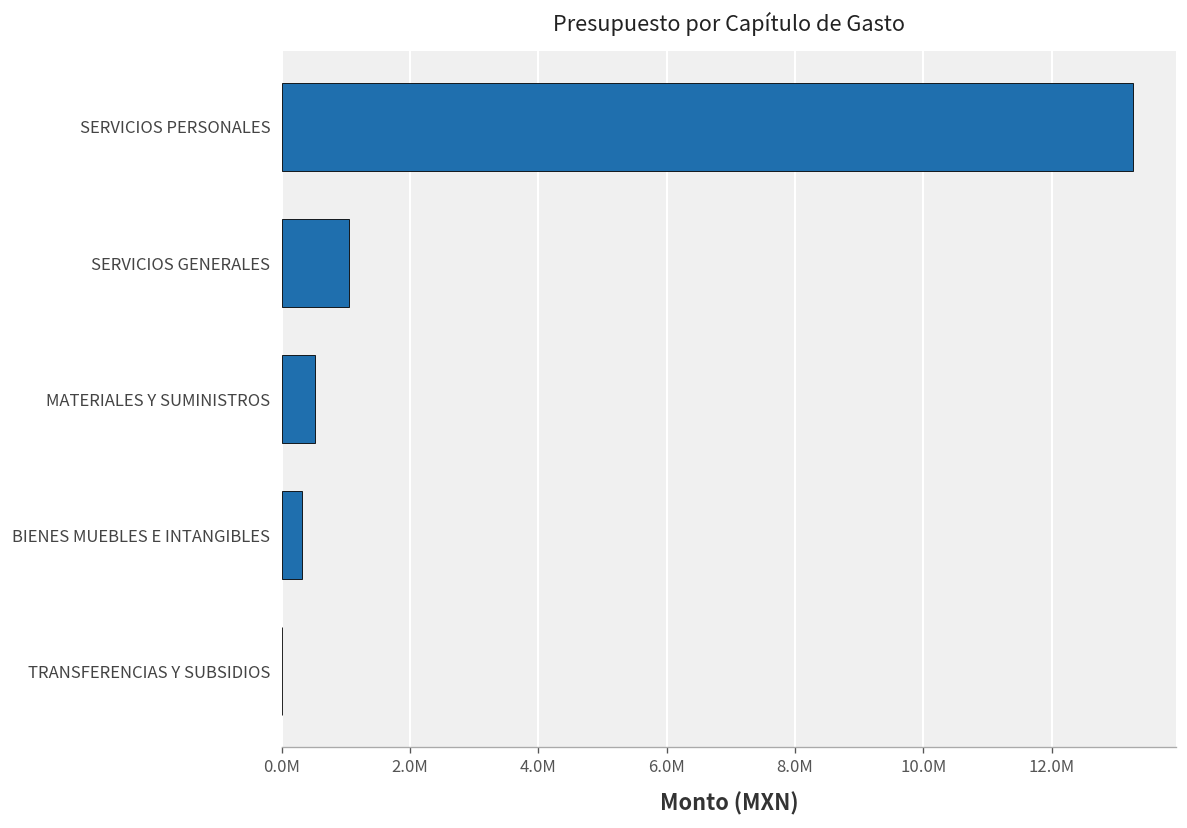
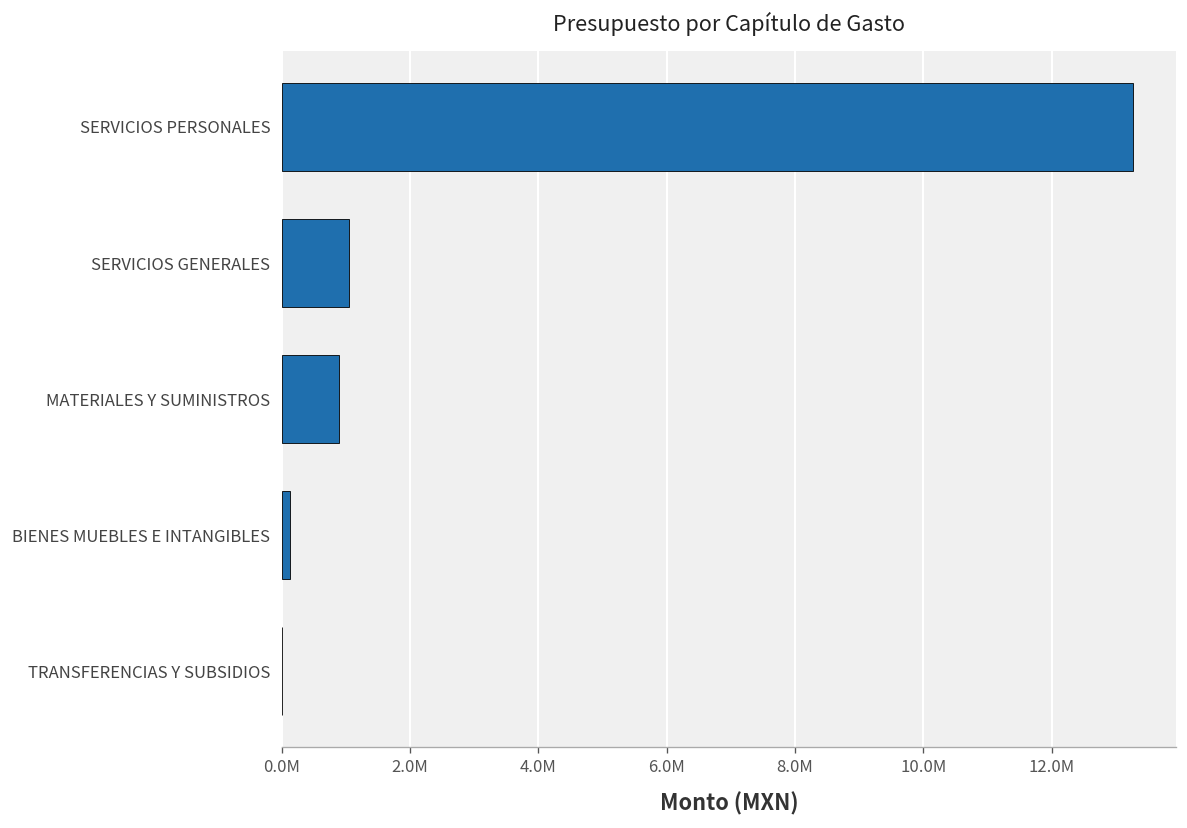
MATERIALES Y SUMINISTROS: 500000 -> 900000
BIENES MUEBLES E INTANGIBLES: 300000 -> 100000
